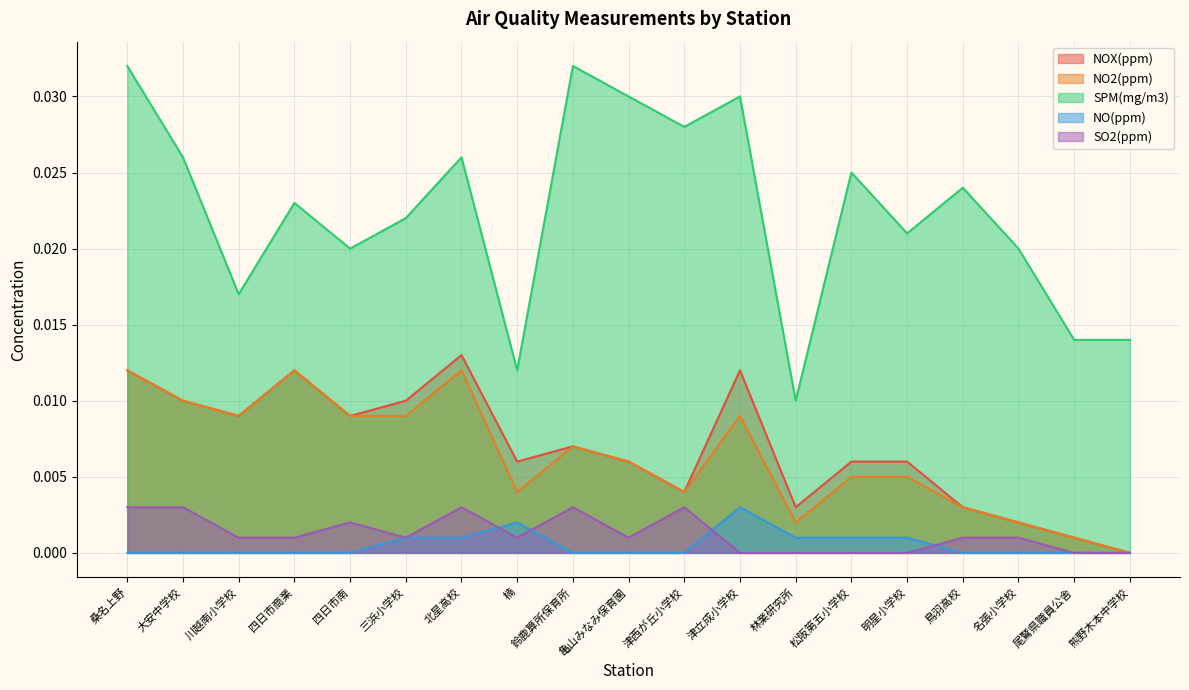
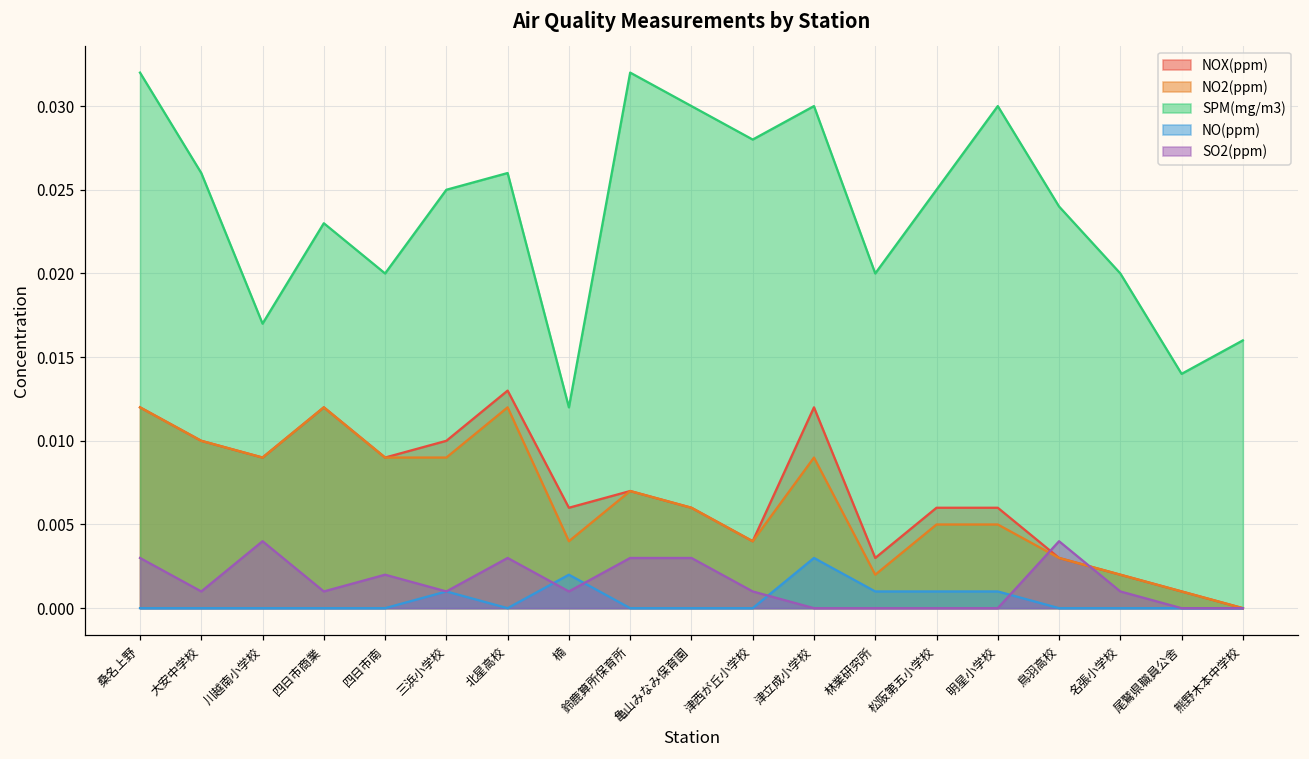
SO2(ppm), 大安中学校: 0.003 -> 0.001
SO2(ppm), 川越南小学校: 0.001 -> 0.004
SPM(mg/m3), 三浜小学校: 0.022 -> 0.025
NO(ppm), 北星高校: 0.001 -> 0.000
SO2(ppm), 亀山みなみ保育園: 0.001 -> 0.003
SO2(ppm), 津西が丘小学校: 0.003 -> 0.001
SPM(mg/m3), 林業研究所: 0.01 -> 0.02
SPM(mg/m3), 明星小学校: 0.021 -> 0.030
SO2(ppm), 鳥羽高校: 0.001 -> 0.004
SPM(mg/m3), 熊野木本中学校: 0.014 -> 0.016
